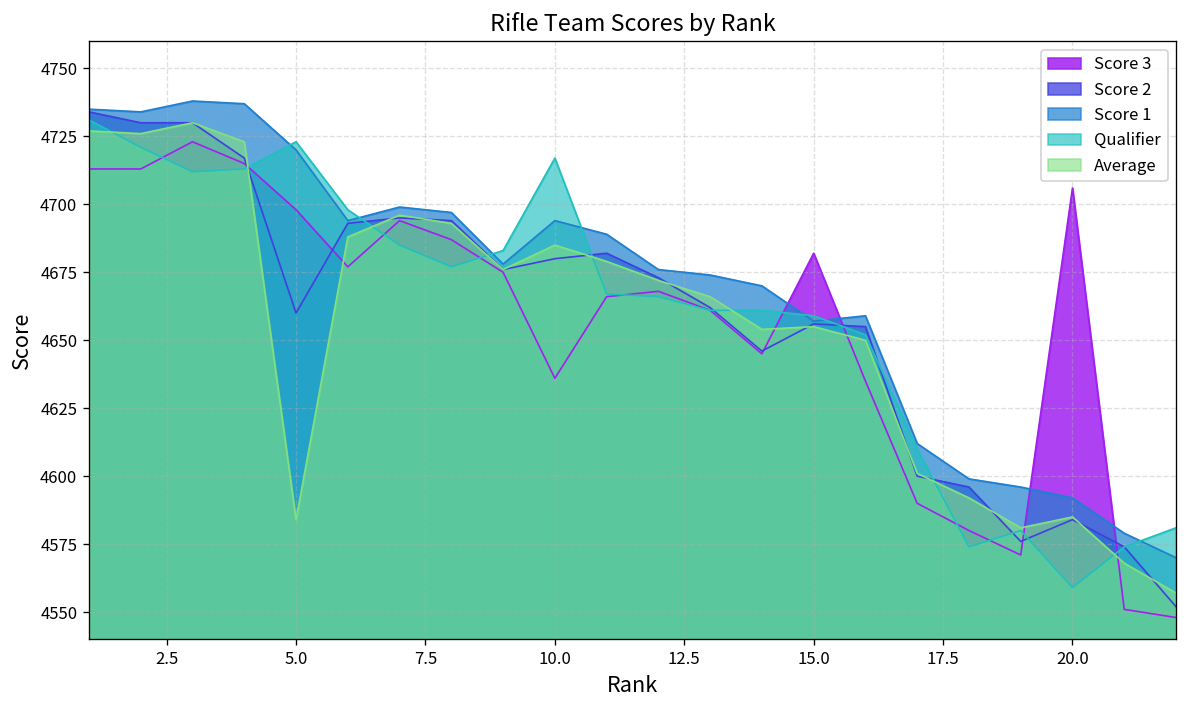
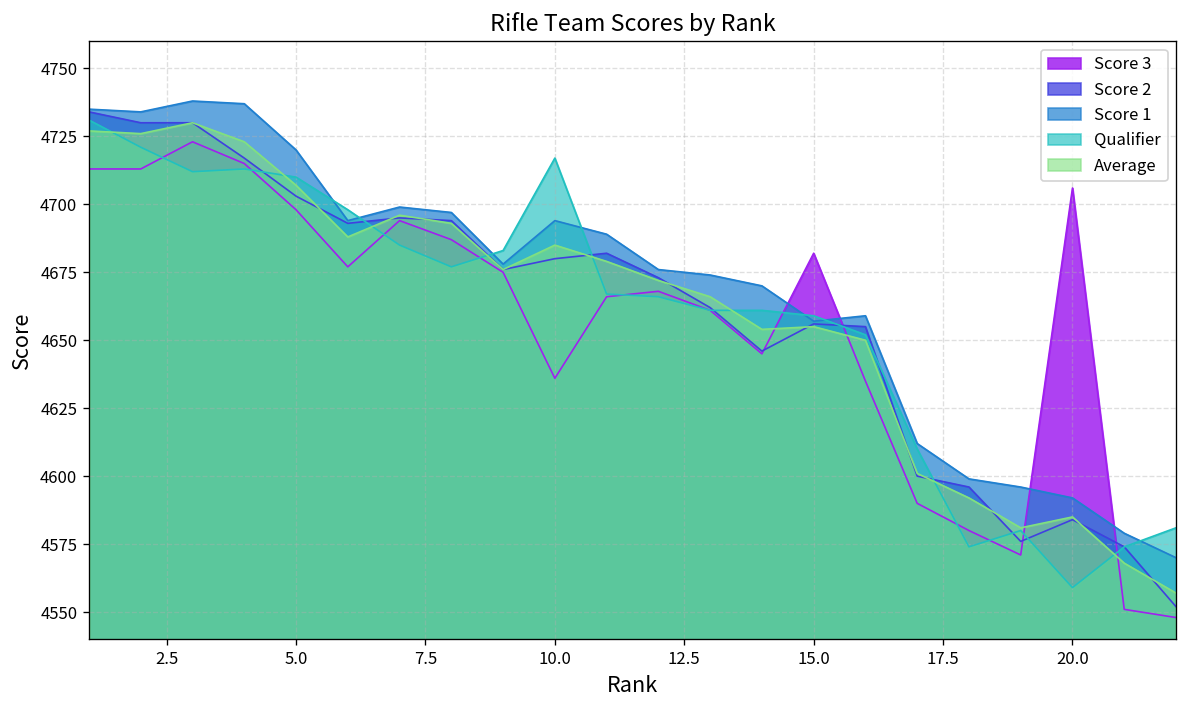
Score 2, 5.0: 4660 -> 4703
Qualifier, 5.0: 4723 -> 4710
Average, 5.0: 4584 -> 4707
